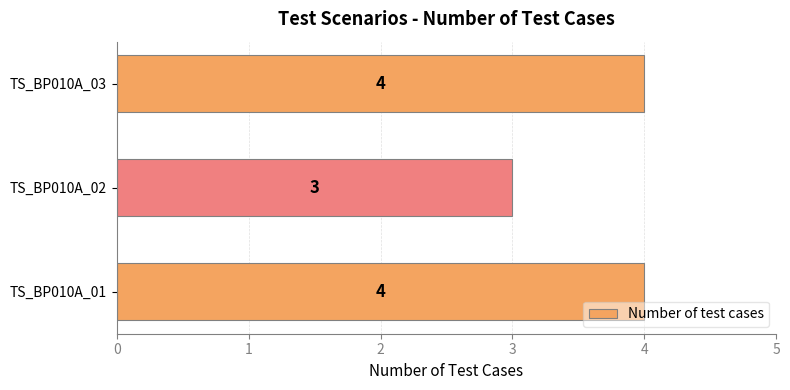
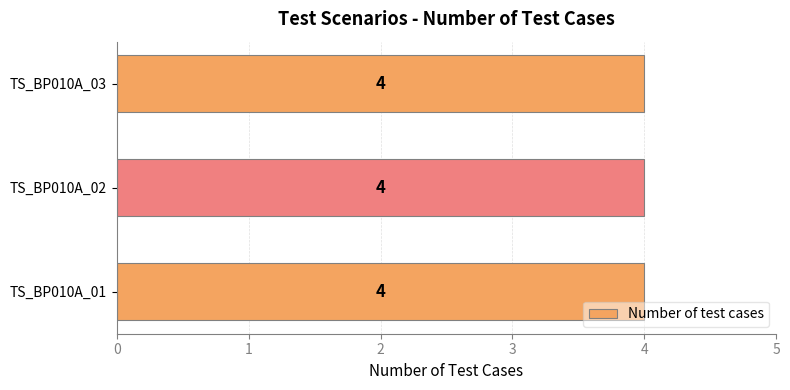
TS_BP010A_02: 3 -> 4
